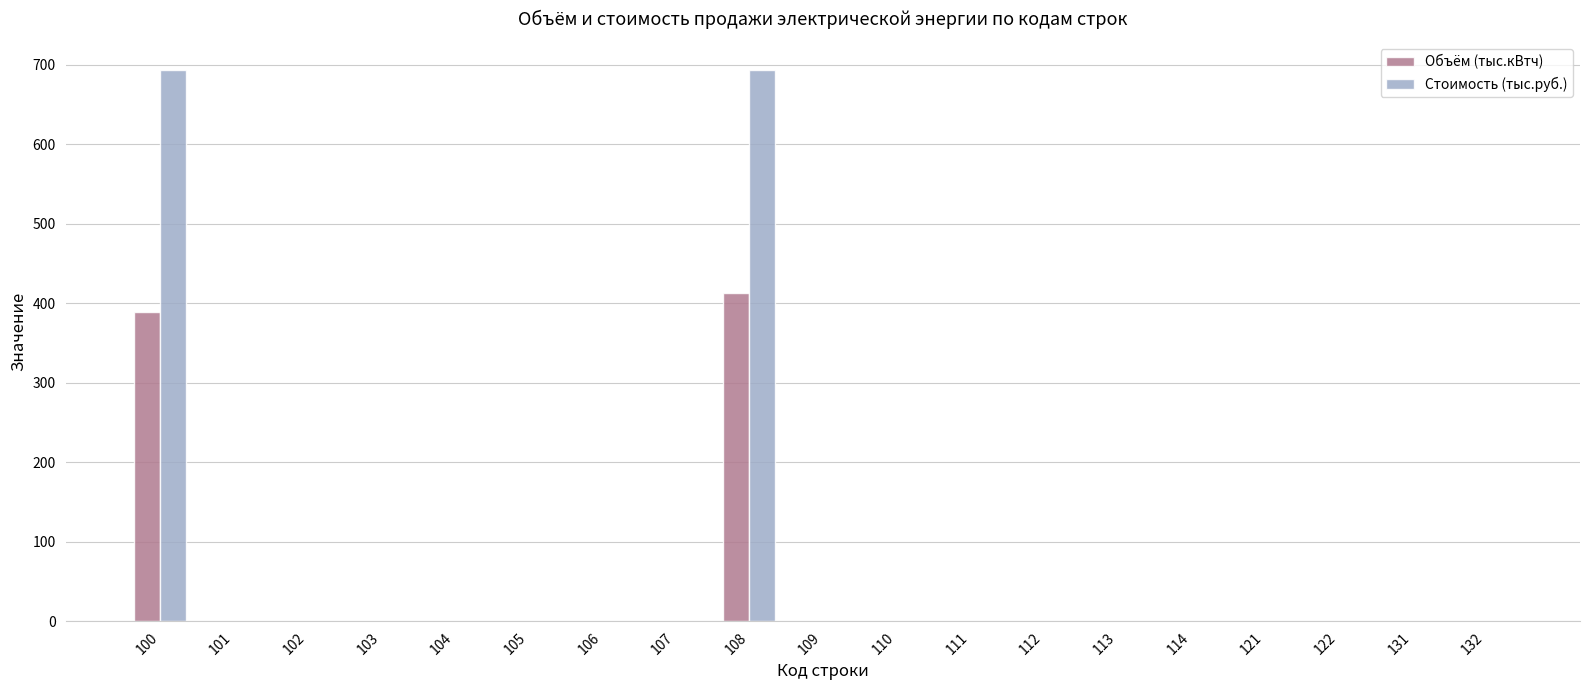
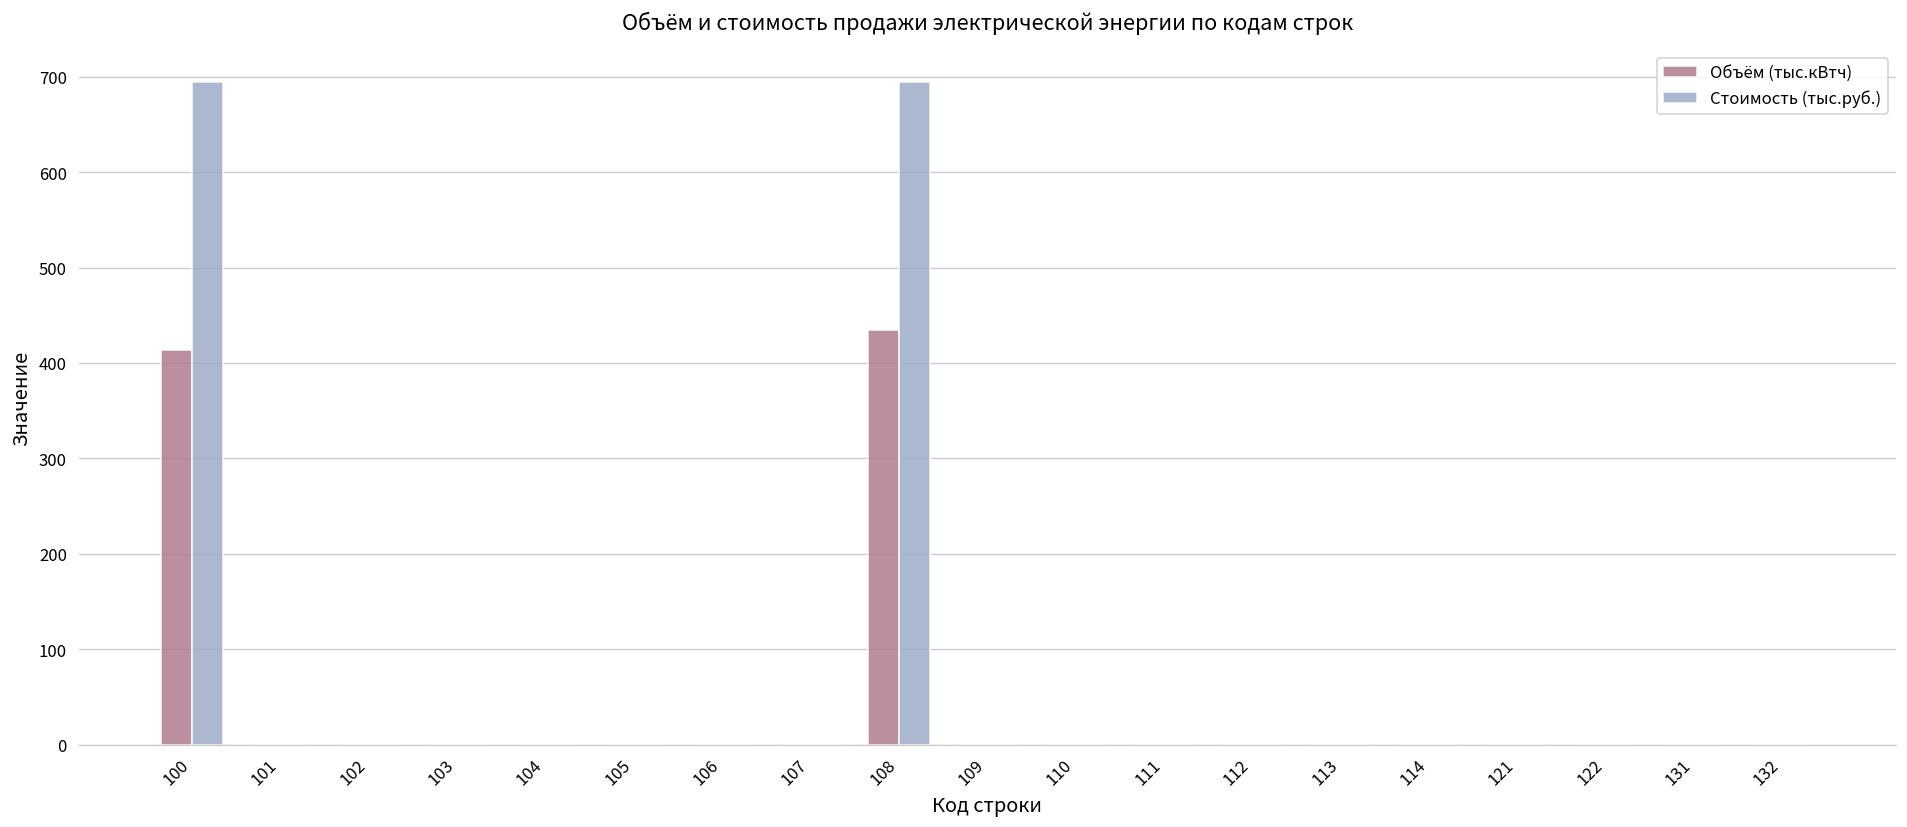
Объём (тыс.кВтч), 100: 390 -> 410
Объём (тыс.кВтч), 108: 410 -> 430
